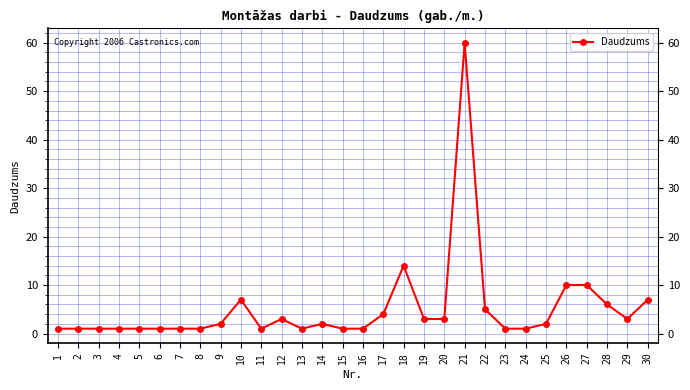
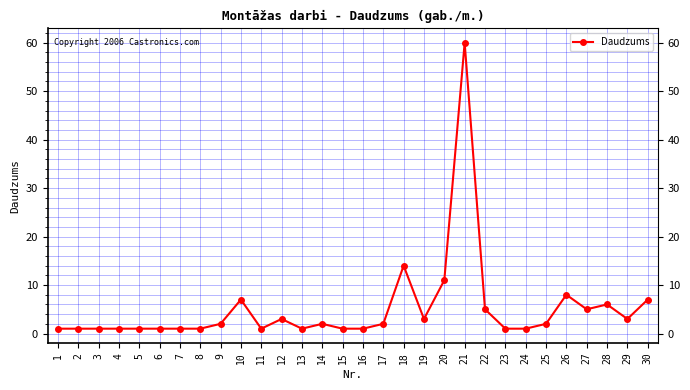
17: 4 -> 2
20: 3 -> 11
26: 10 -> 8
27: 10 -> 5
